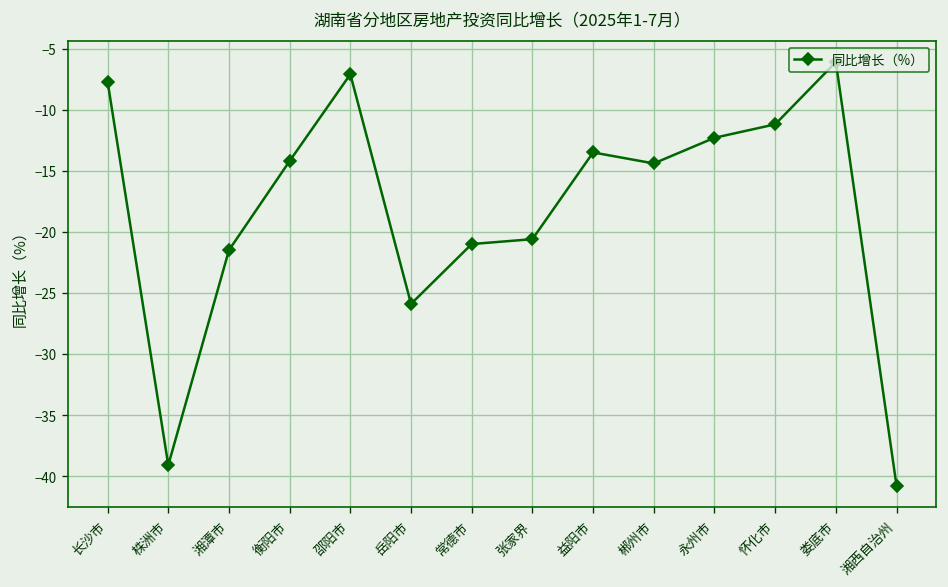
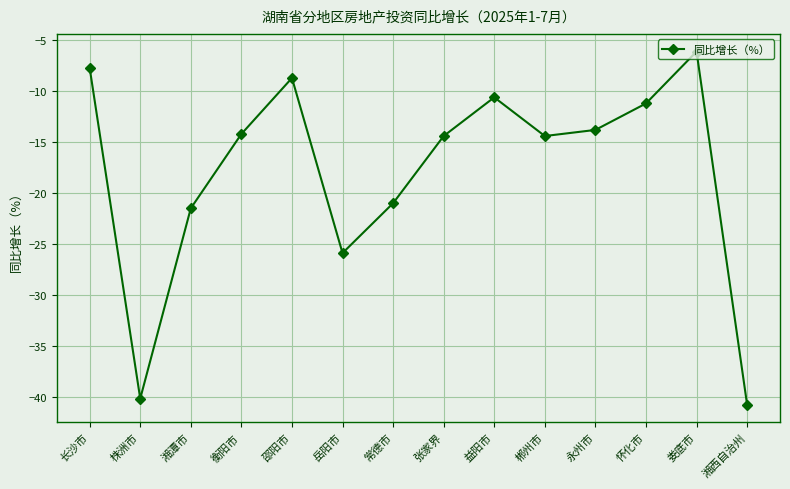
株洲市: -39.1 -> -40.2
邵阳市: -7.1 -> -8.7
张家界: -20.6 -> -14.4
益阳市: -13.5 -> -10.6
永州市: -12.3 -> -13.8
